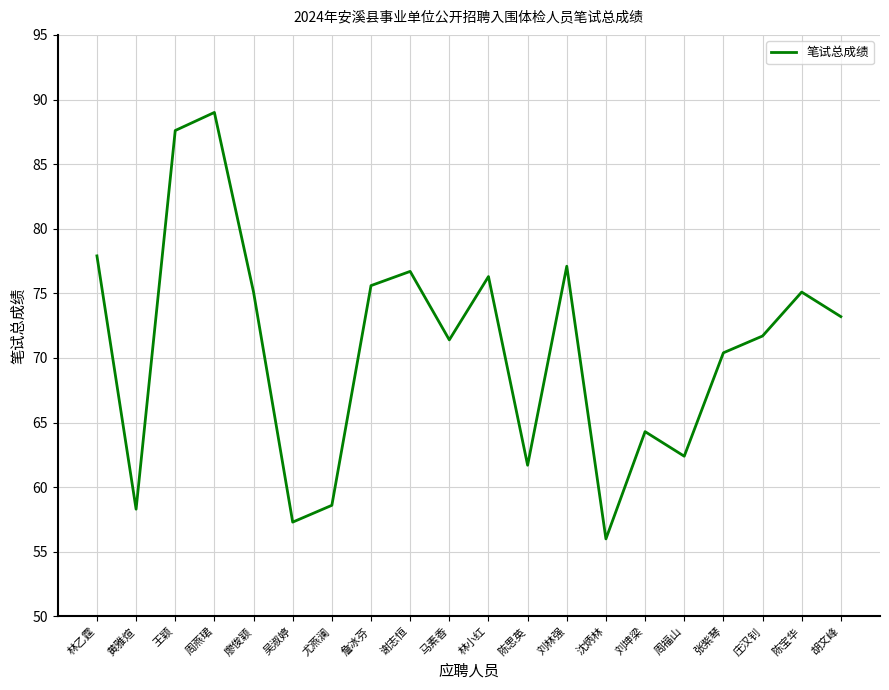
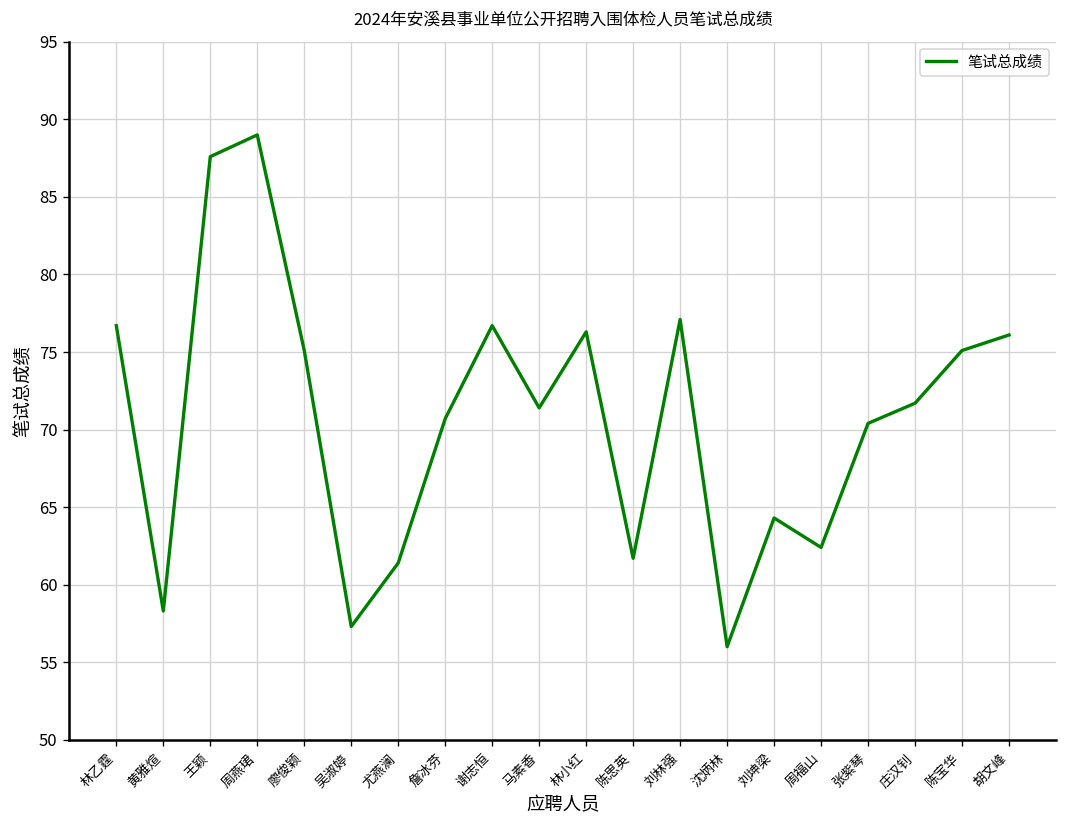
林乙霆: 77.9 -> 76.7
尤燕澜: 58.6 -> 61.4
詹冰芬: 75.6 -> 70.7
胡文峰: 73.2 -> 76.1
